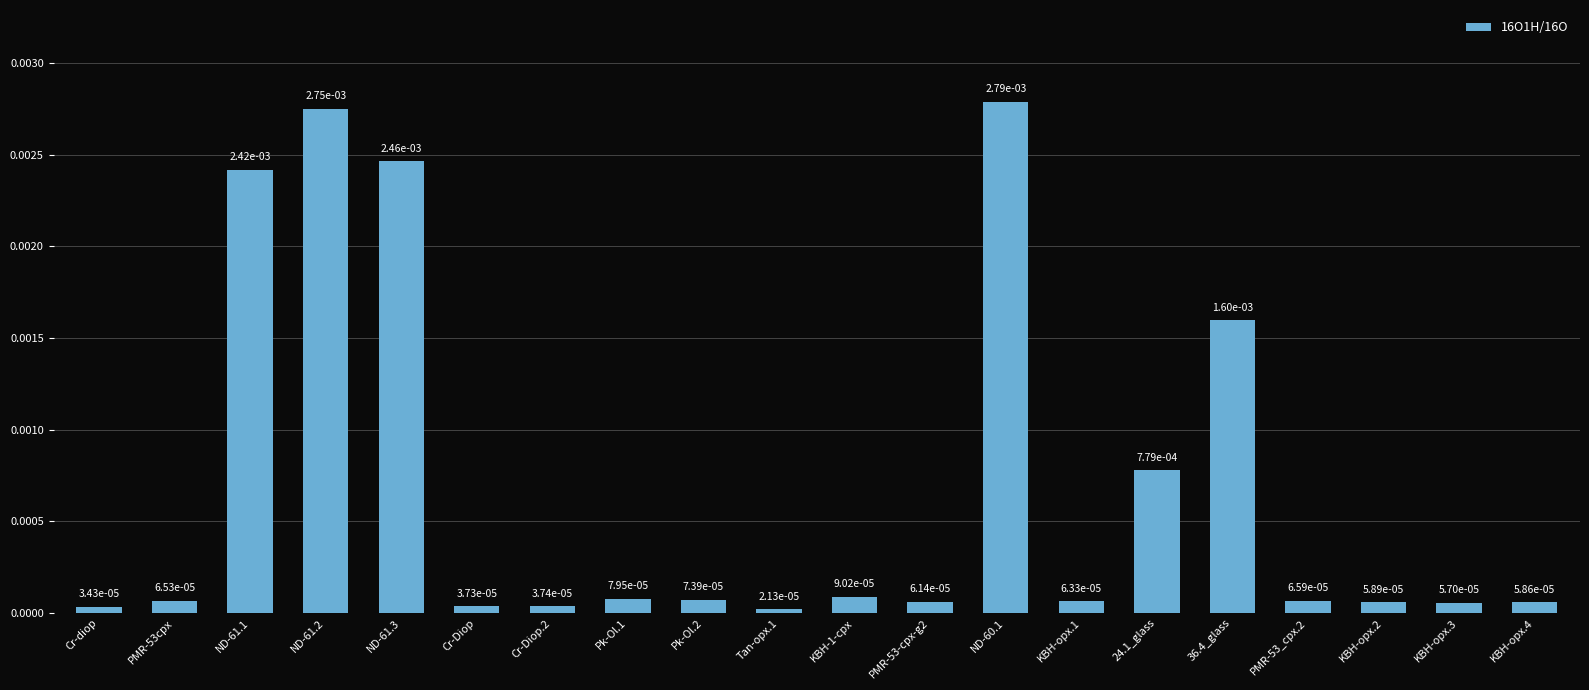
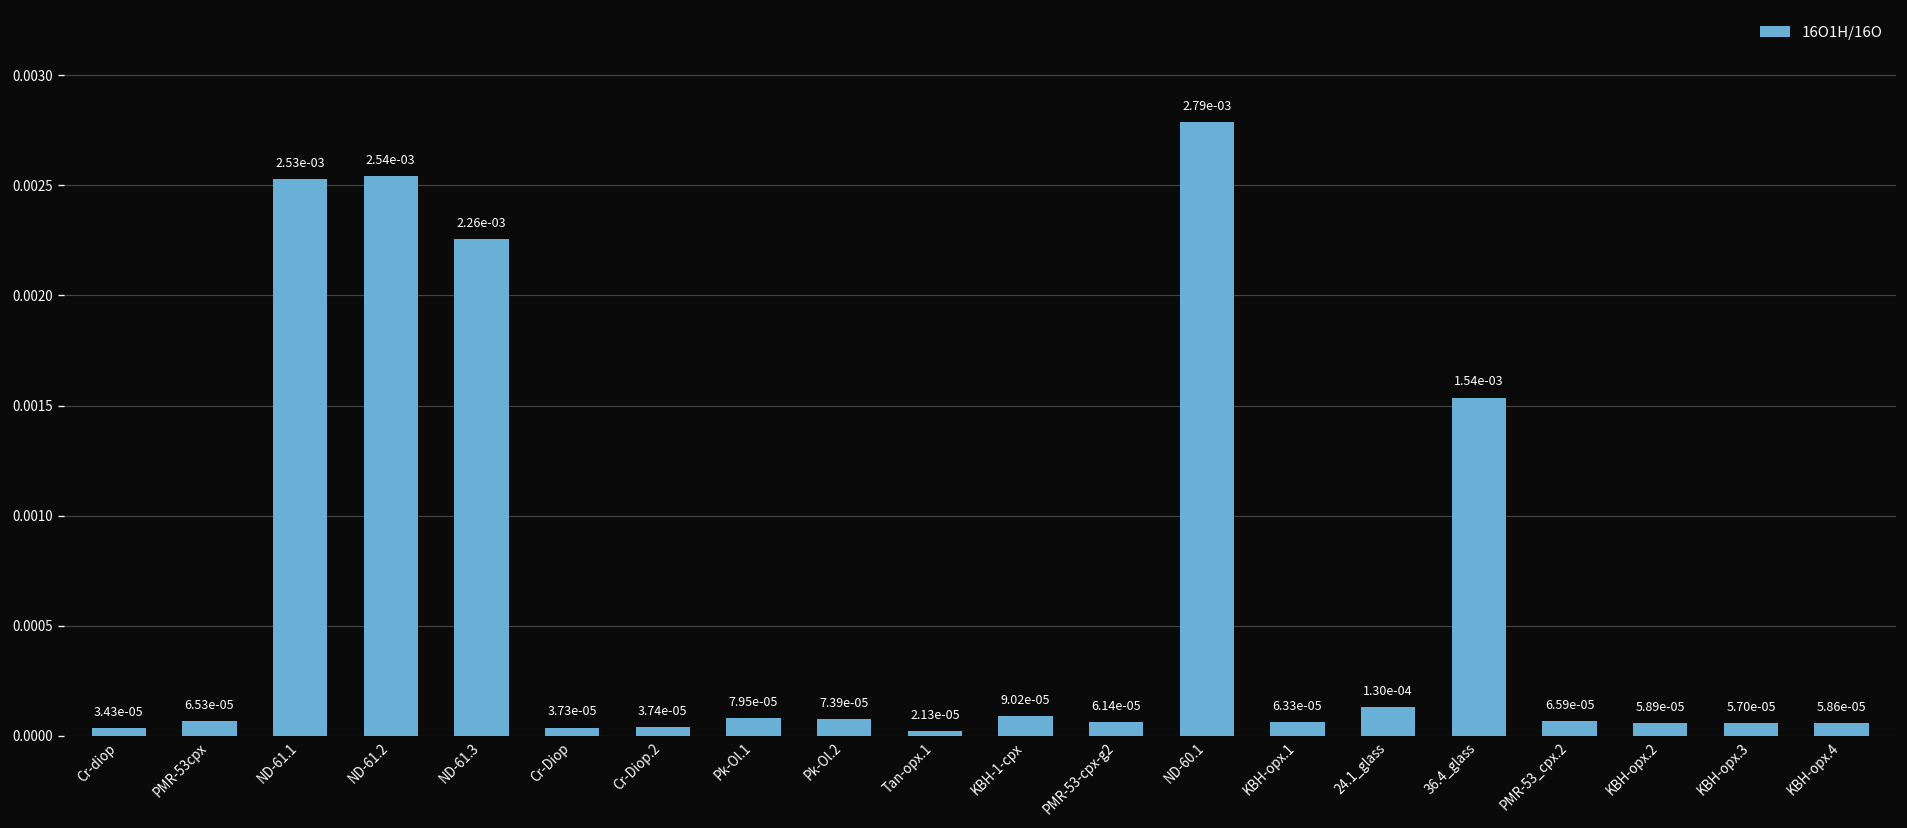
ND-61.1: 2.42e-03 -> 2.53e-03
ND-61.2: 2.75e-03 -> 2.54e-03
ND-61.3: 2.46e-03 -> 2.26e-03
24.1_glass: 7.79e-04 -> 1.30e-04
36.4_glass: 1.60e-03 -> 1.54e-03
